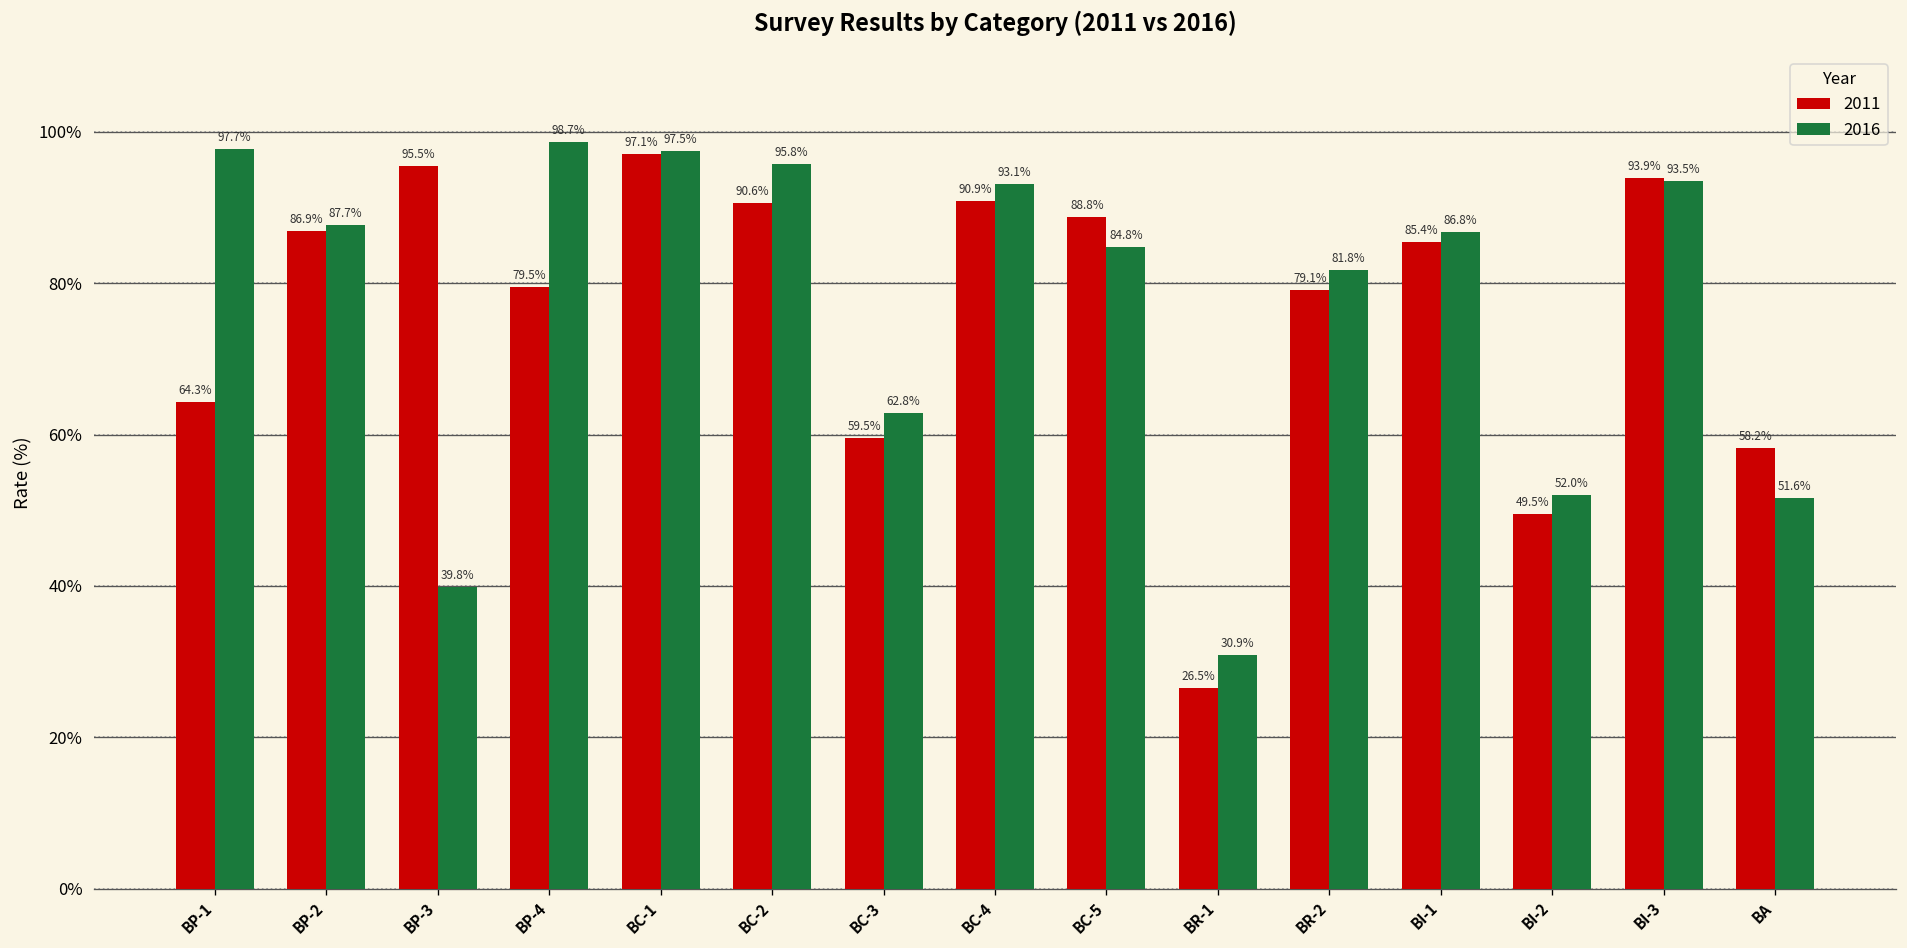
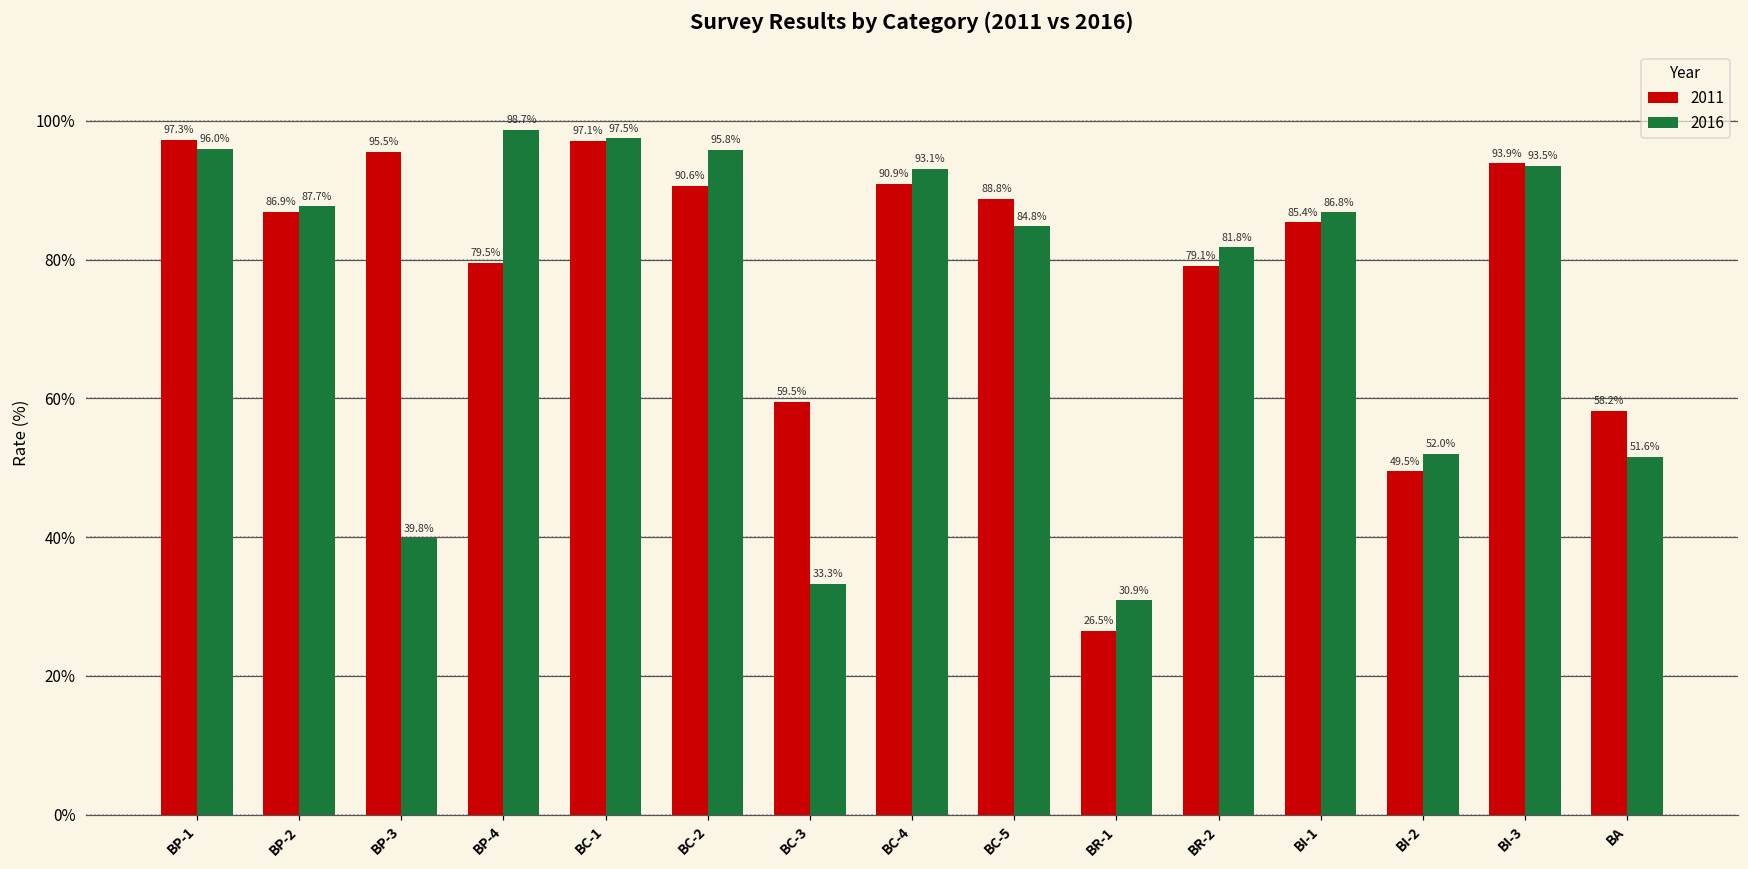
2011, BP-1: 64.3% -> 97.3%
2016, BP-1: 97.7% -> 96.0%
2016, BC-3: 62.8% -> 33.3%
